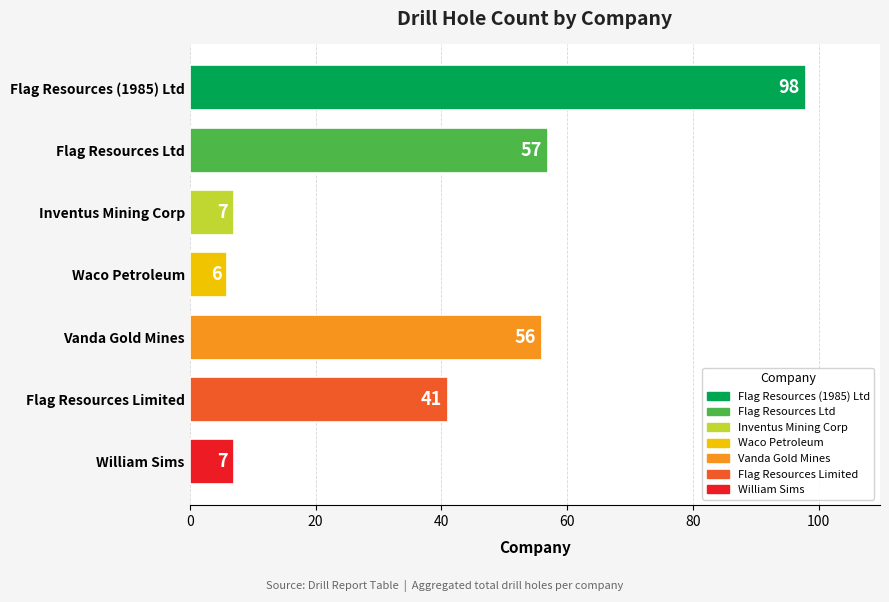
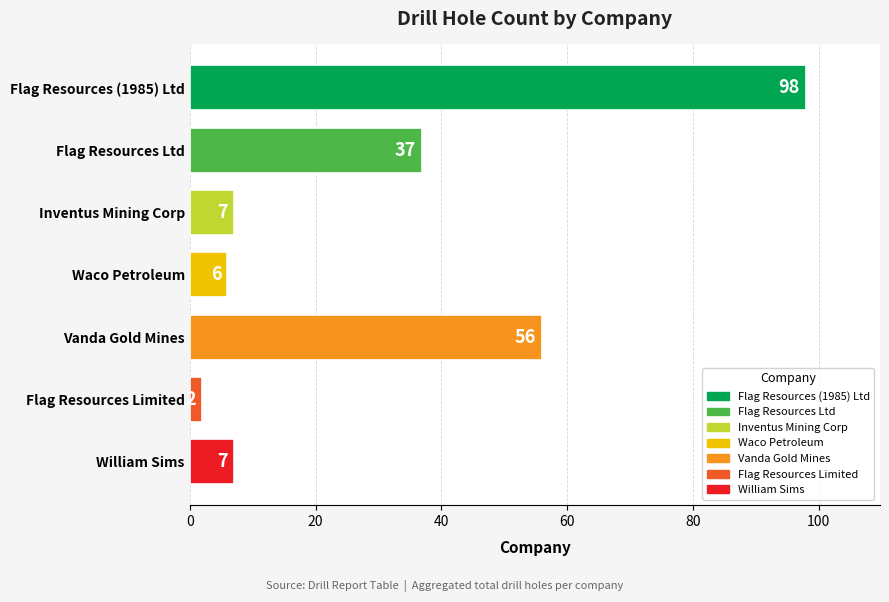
Flag Resources Ltd: 57 -> 37
Flag Resources Limited: 41 -> 2
